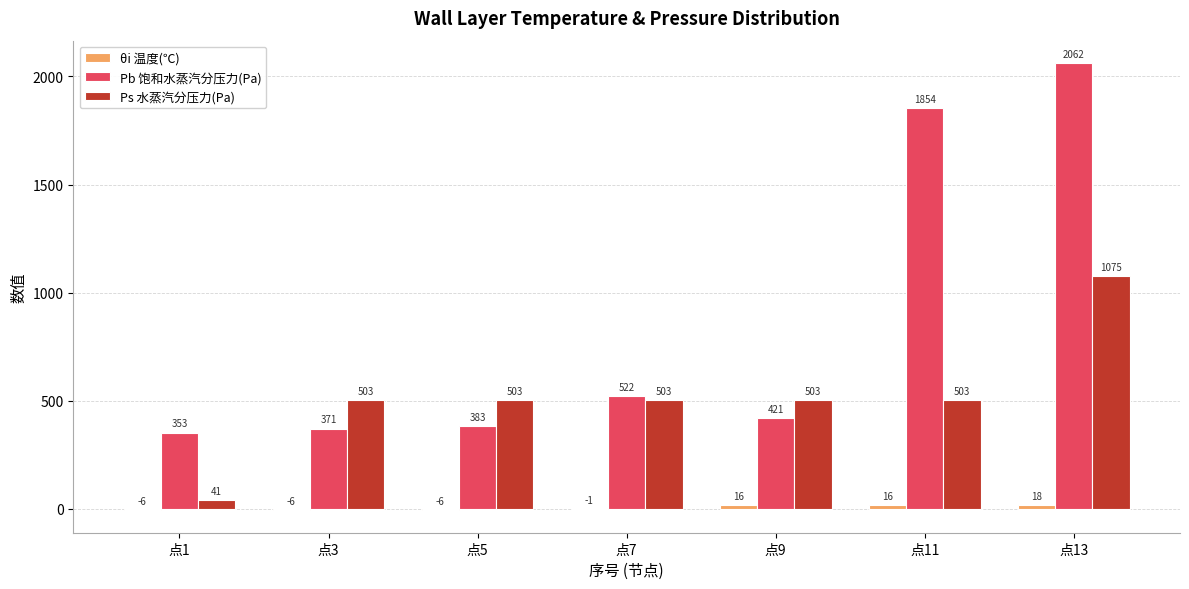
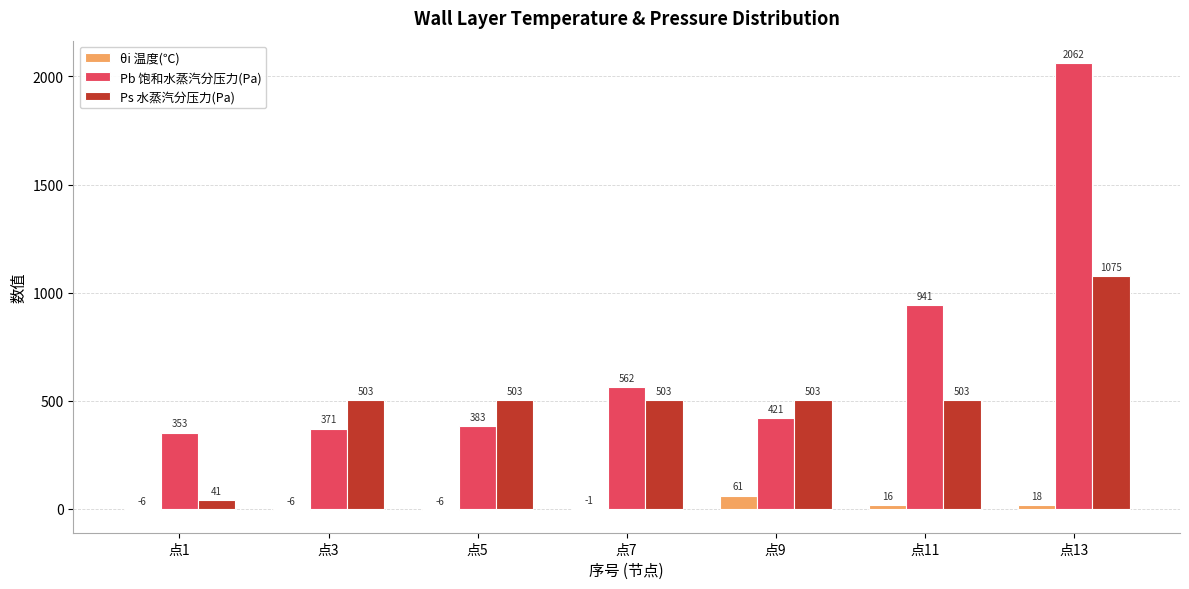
Pb 饱和水蒸汽分压力(Pa), 点7: 522 -> 562
θi 温度(℃), 点9: 16 -> 61
Pb 饱和水蒸汽分压力(Pa), 点11: 1854 -> 941
